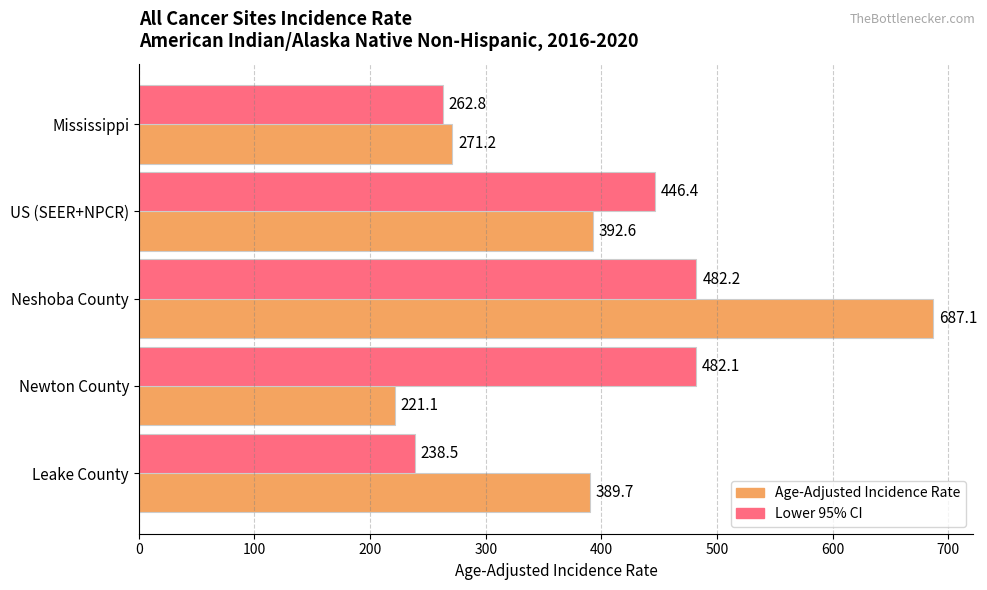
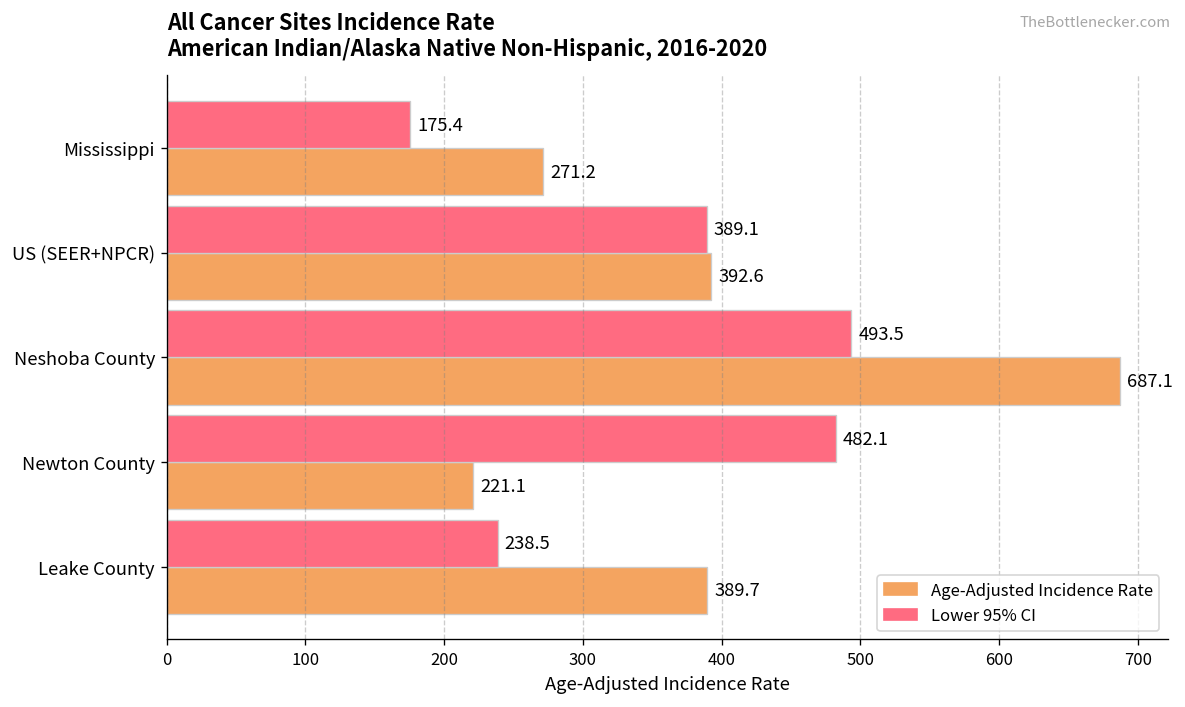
Lower 95% CI, Mississippi: 262.8 -> 175.4
Lower 95% CI, US (SEER+NPCR): 446.4 -> 389.1
Lower 95% CI, Neshoba County: 482.2 -> 493.5
